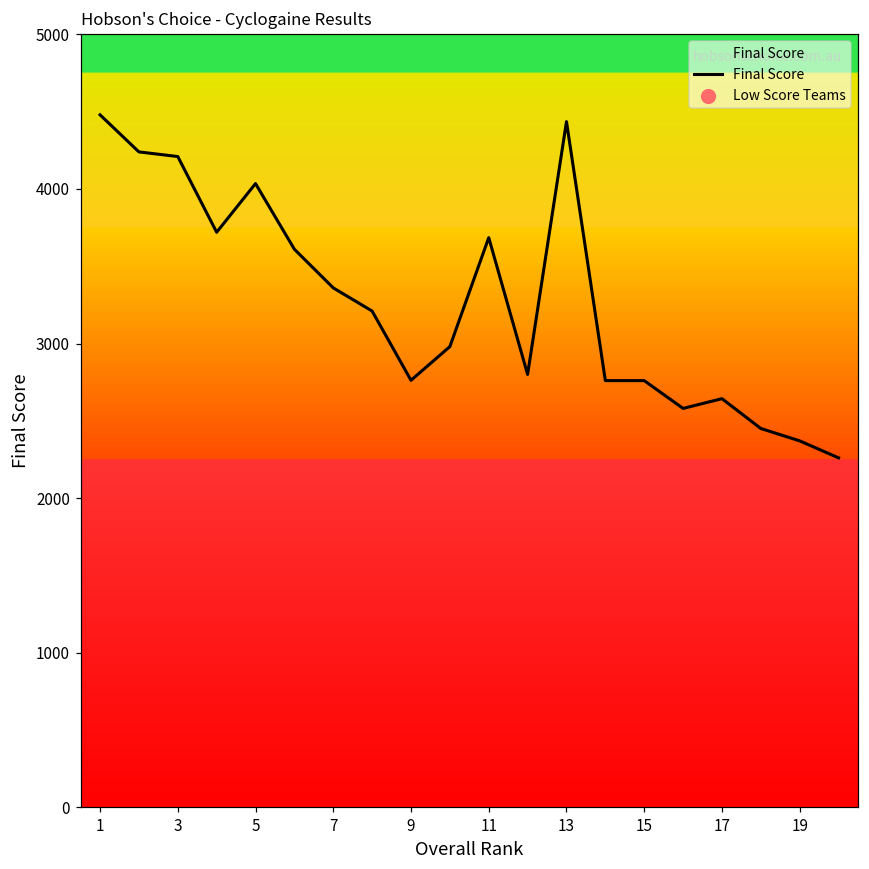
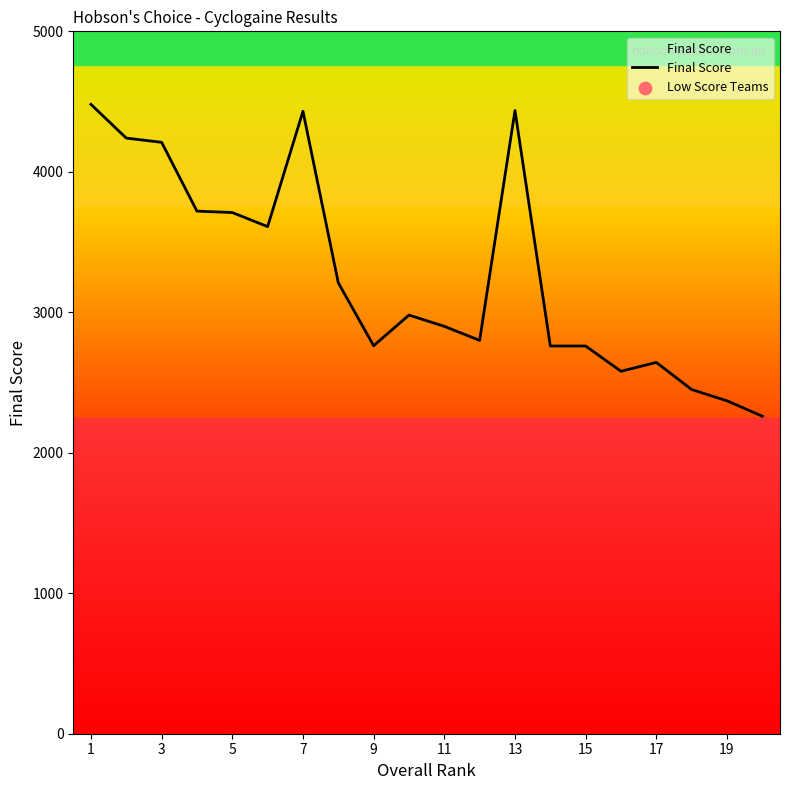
5: 4040 -> 3710
7: 3360 -> 4430
11: 3690 -> 2900
